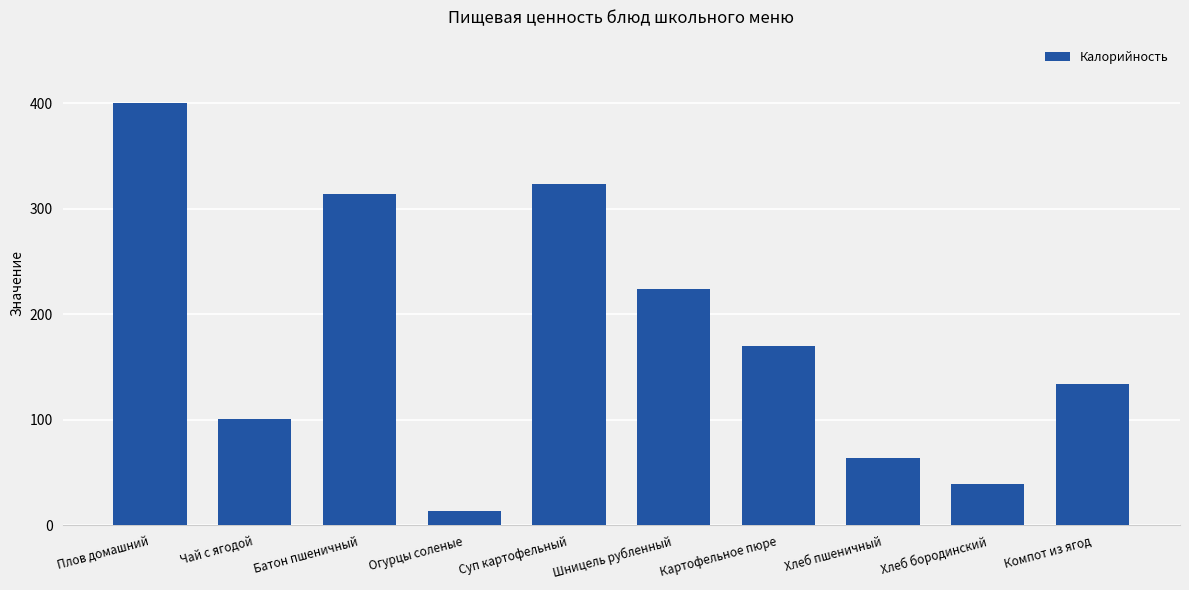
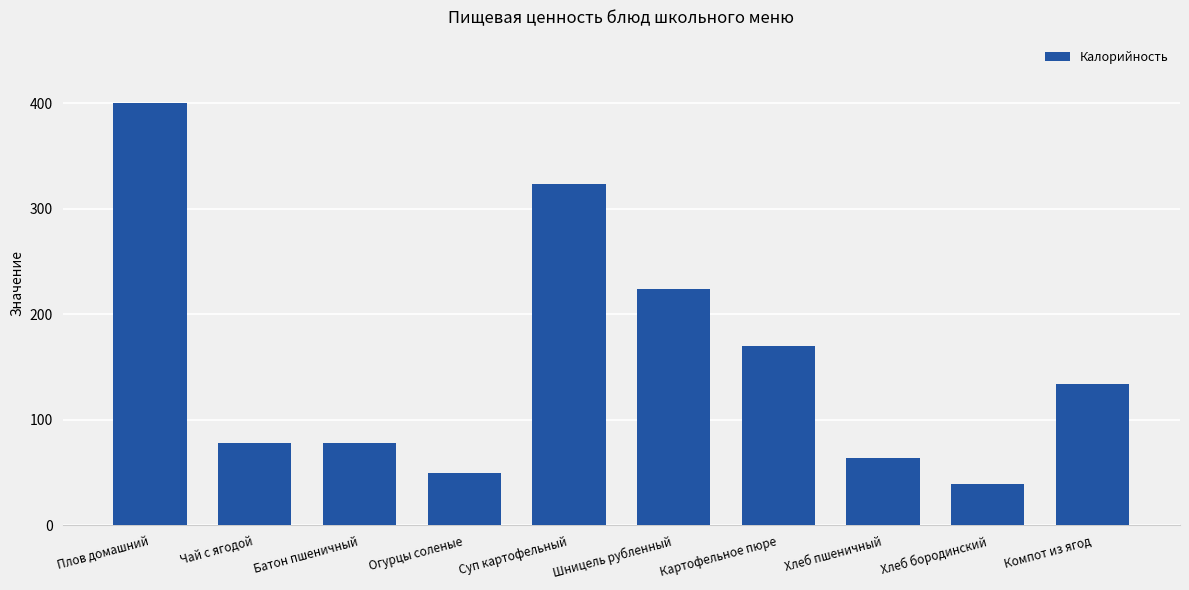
Чай с ягодой: 101 -> 78
Батон пшеничный: 314 -> 79
Огурцы соленые: 13 -> 49
